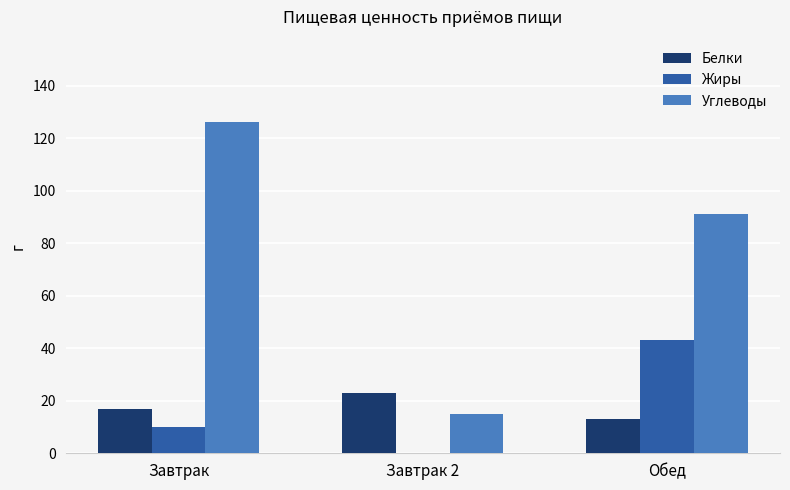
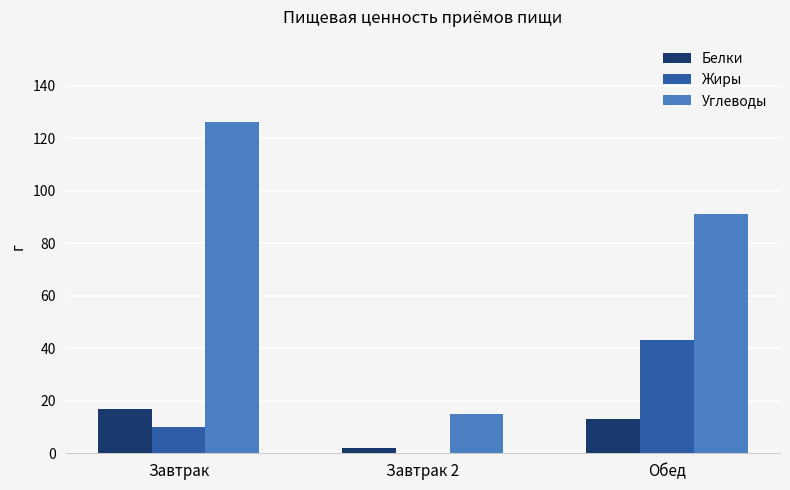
Белки, Завтрак 2: 23 -> 2
